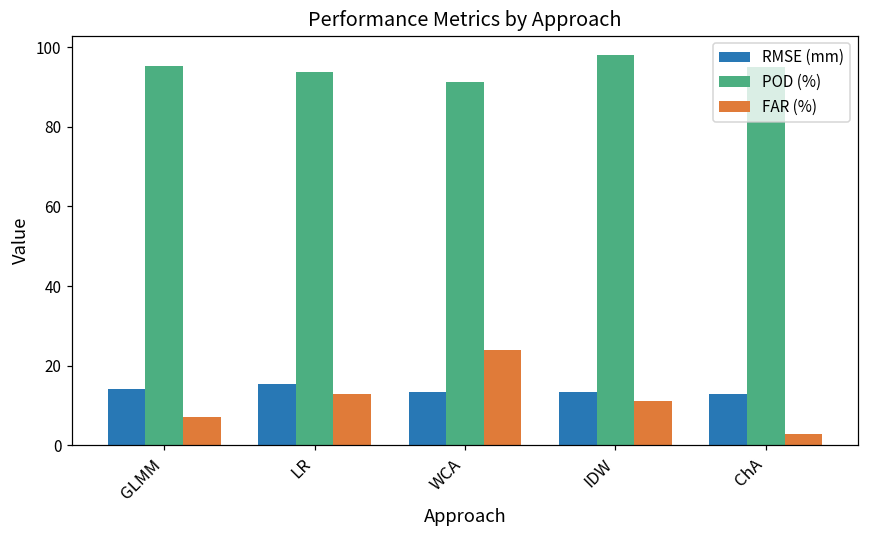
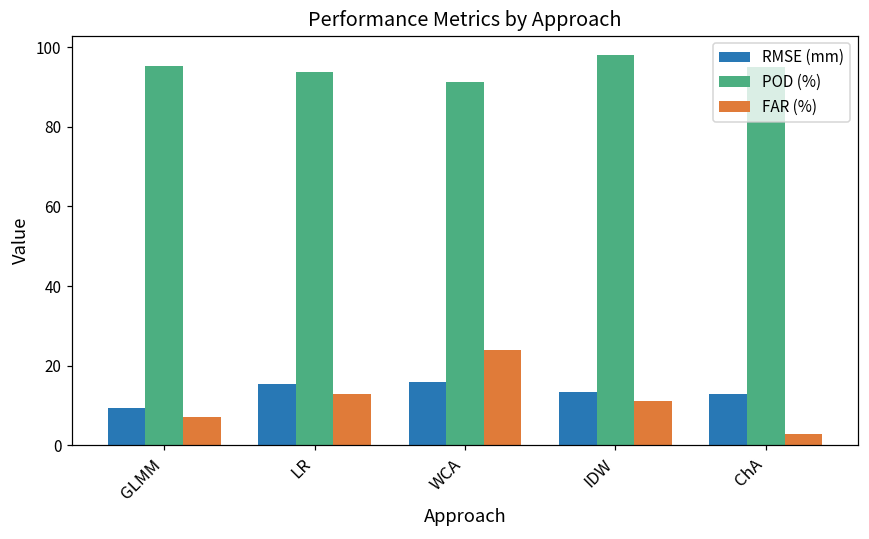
RMSE (mm), GLMM: 14 -> 9
RMSE (mm), WCA: 13 -> 16
